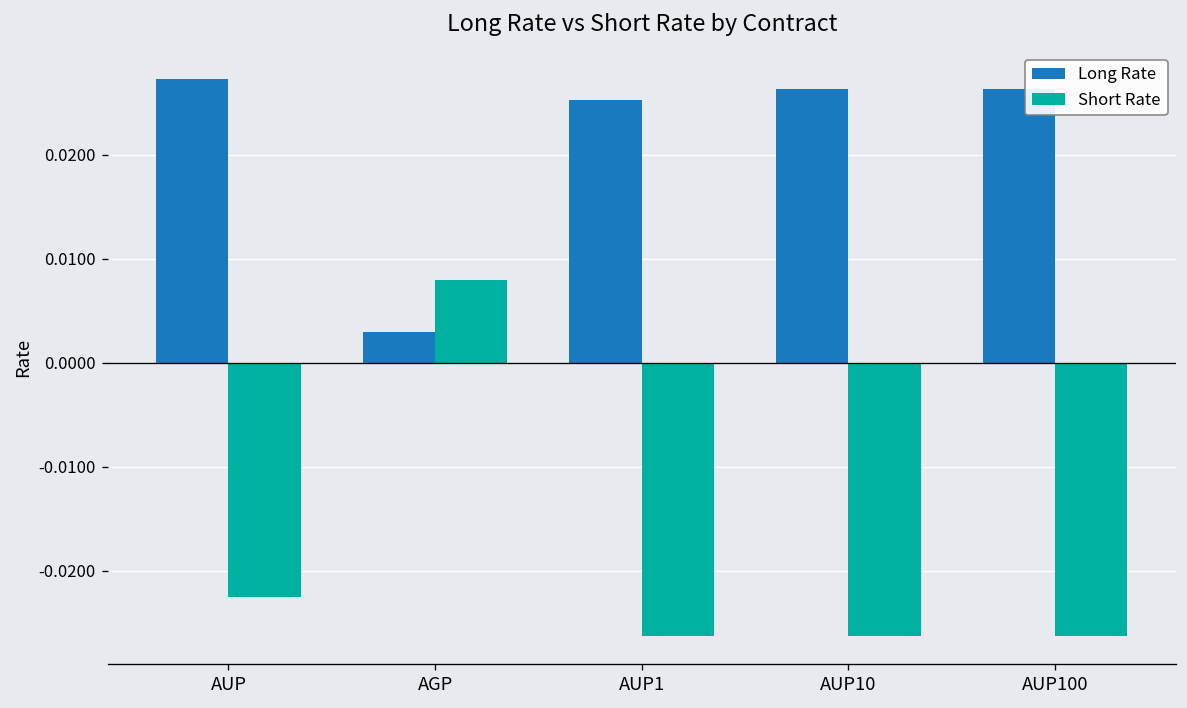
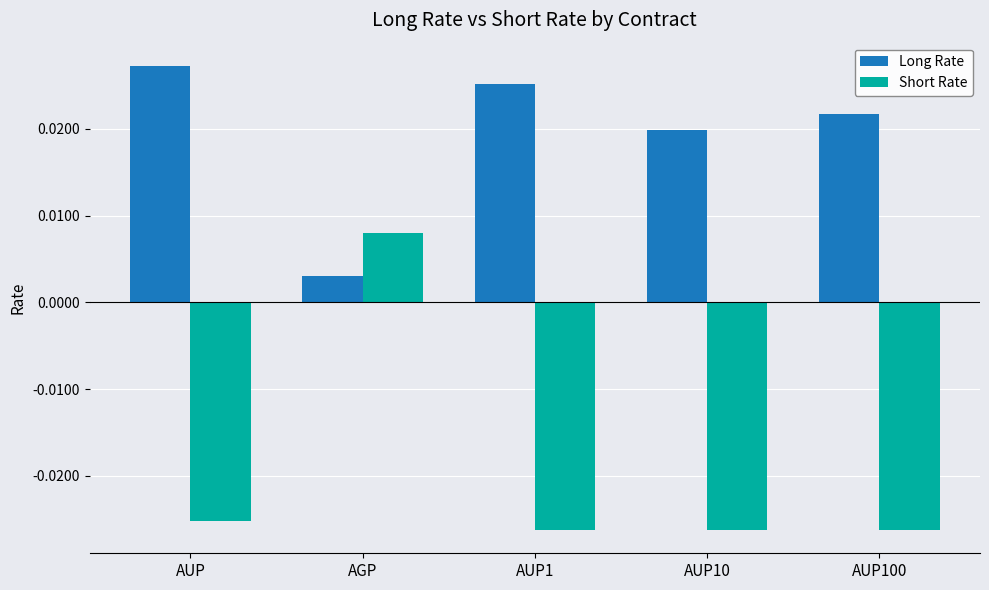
Short Rate, AUP: -0.023 -> -0.025
Long Rate, AUP10: 0.026 -> 0.020
Long Rate, AUP100: 0.026 -> 0.022
